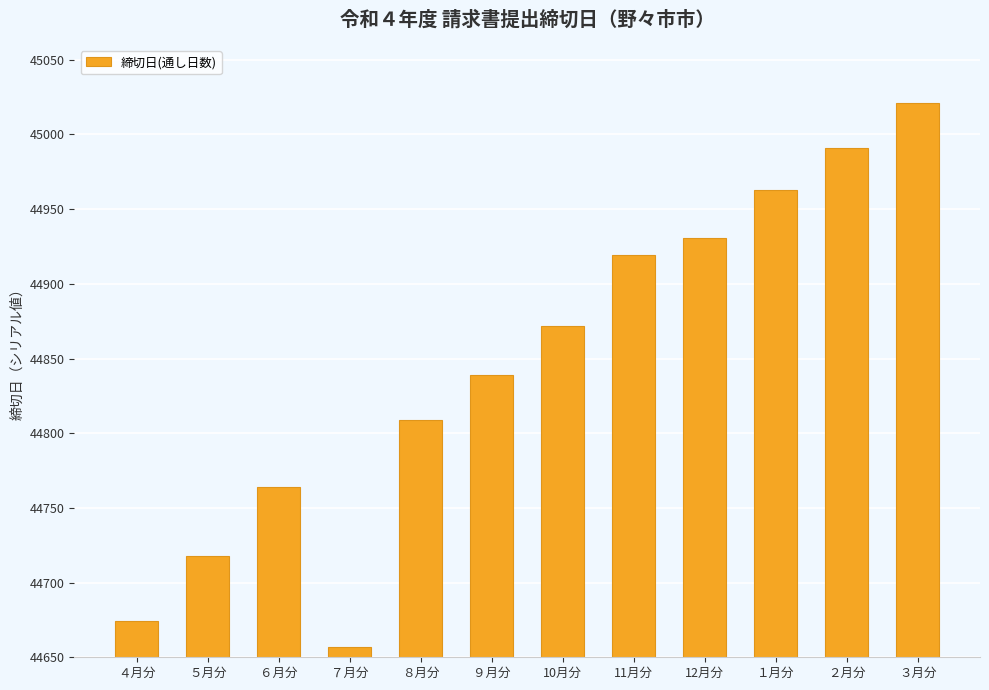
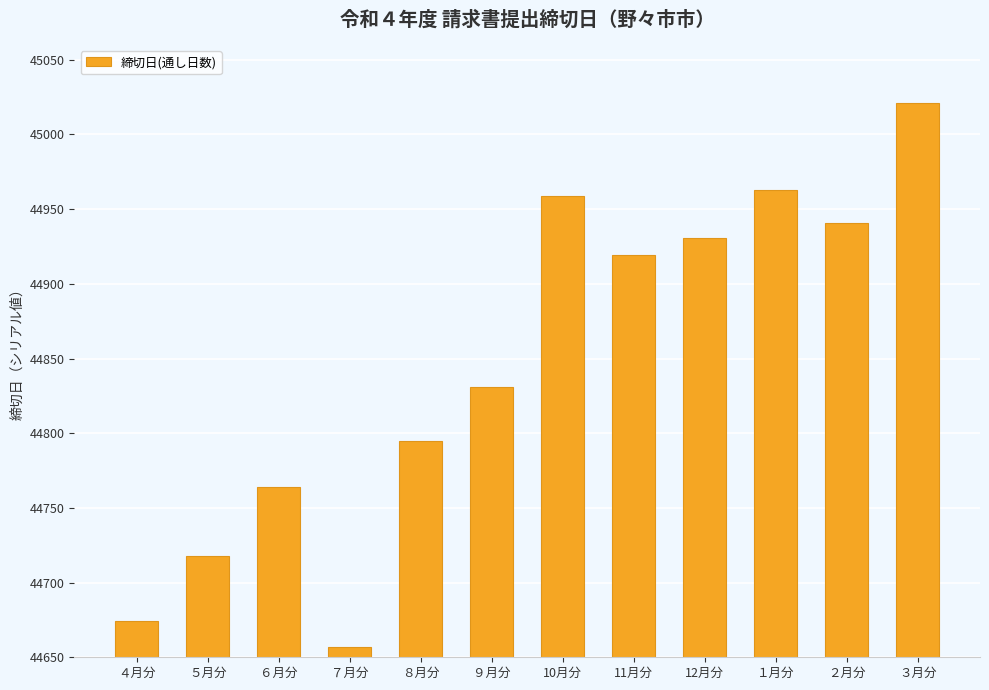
８月分: 44809 -> 44795
９月分: 44839 -> 44831
10月分: 44872 -> 44959
２月分: 44991 -> 44941
